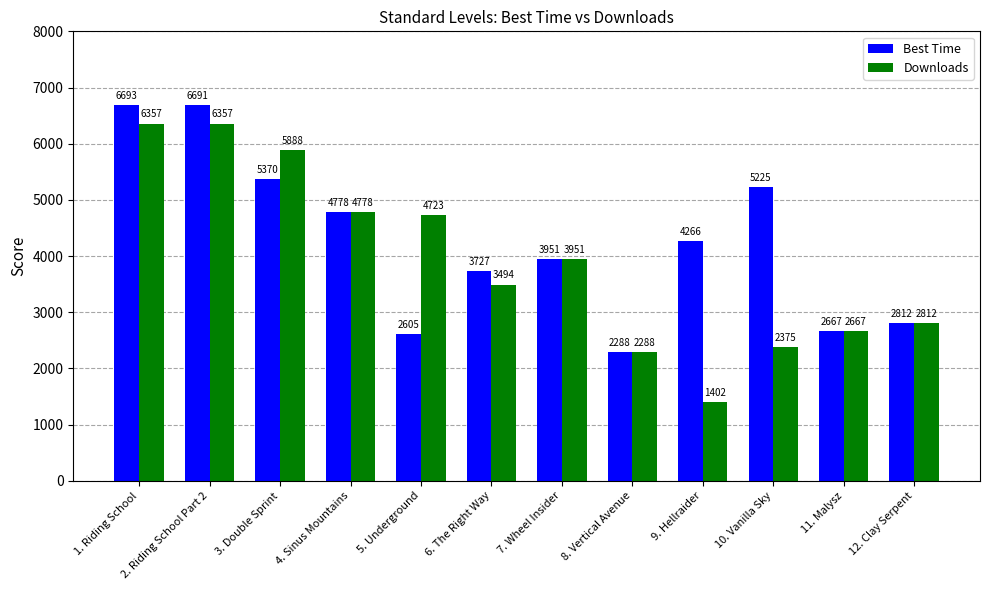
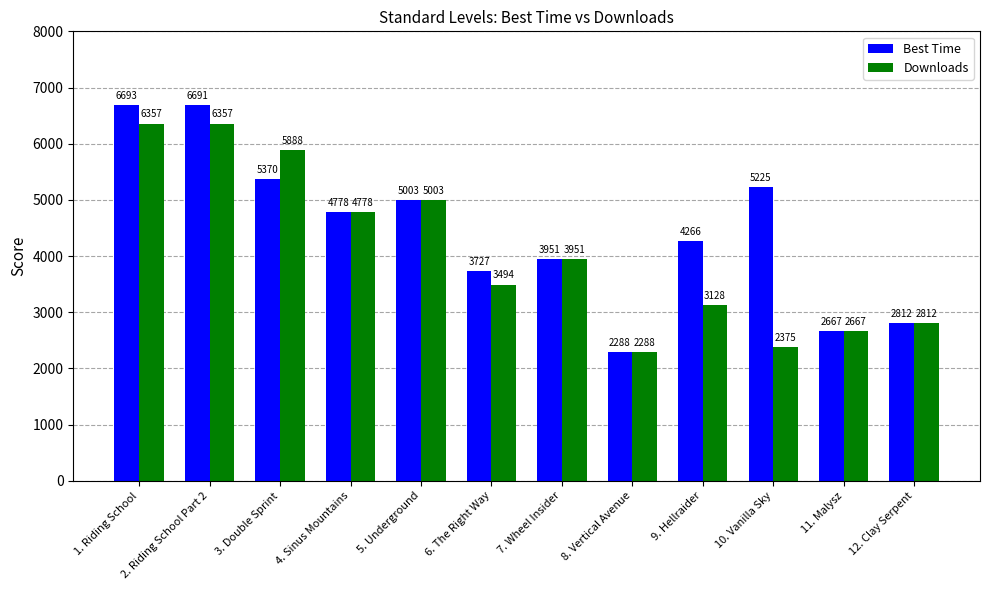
Best Time, 5. Underground: 2605 -> 5003
Downloads, 5. Underground: 4723 -> 5003
Downloads, 9. Hellraider: 1402 -> 3128
